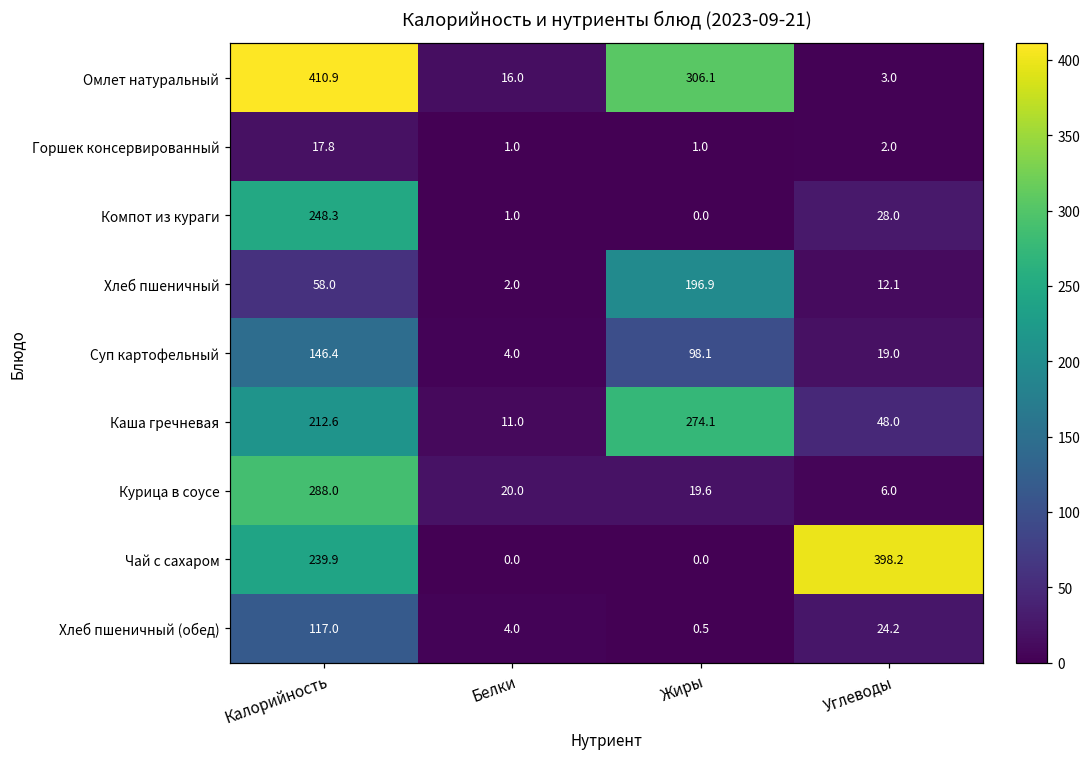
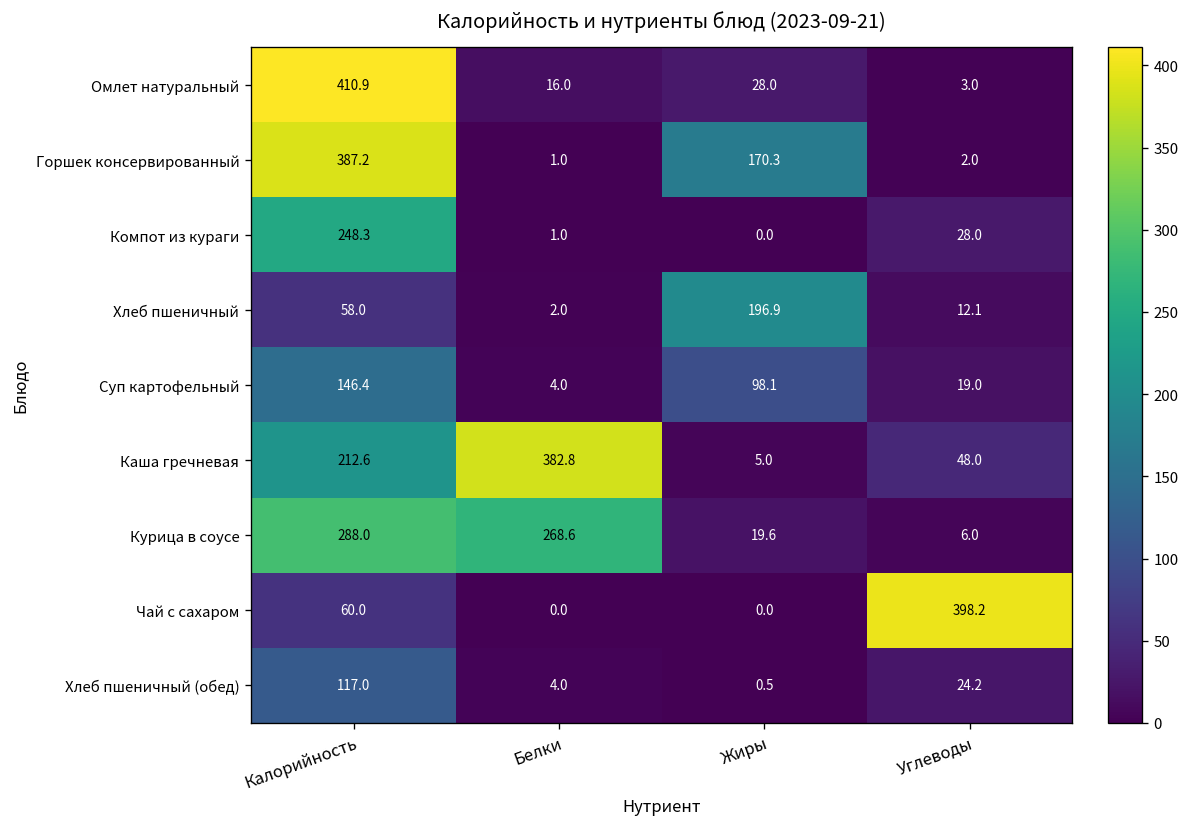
Омлет натуральный, Жиры: 306.1 -> 28.0
Горшек консервированный, Калорийность: 17.8 -> 387.2
Горшек консервированный, Жиры: 1.0 -> 170.3
Каша гречневая, Белки: 11.0 -> 382.8
Каша гречневая, Жиры: 274.1 -> 5.0
Курица в соусе, Белки: 20.0 -> 268.6
Чай с сахаром, Калорийность: 239.9 -> 60.0
